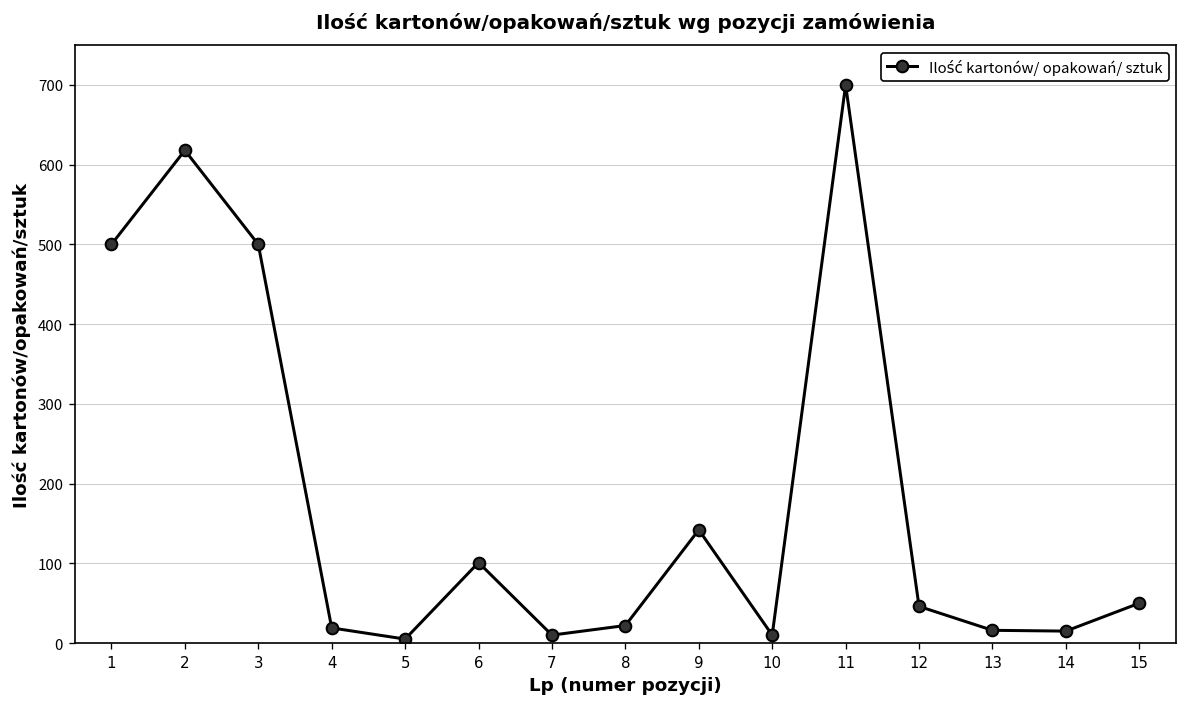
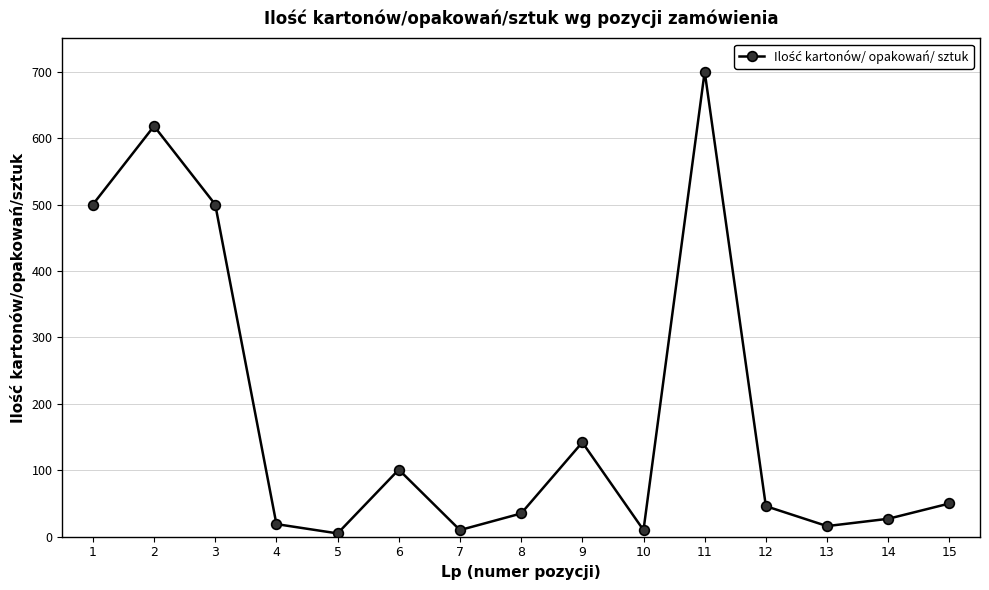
8: 20 -> 40
14: 20 -> 30
